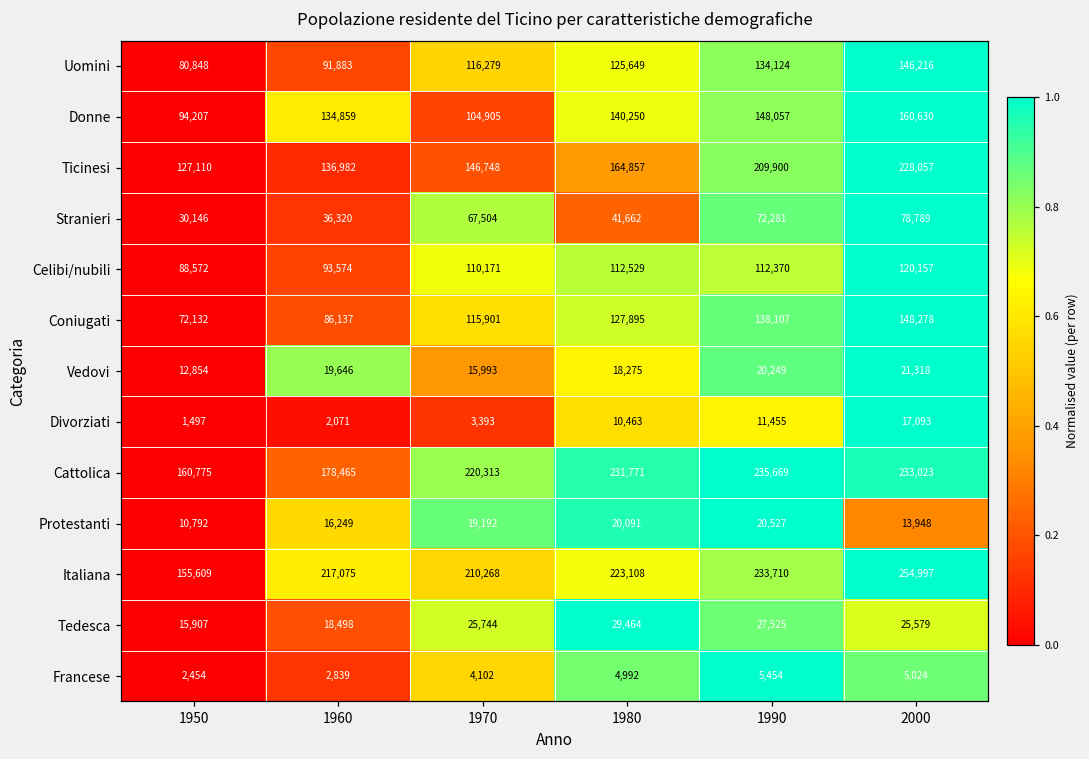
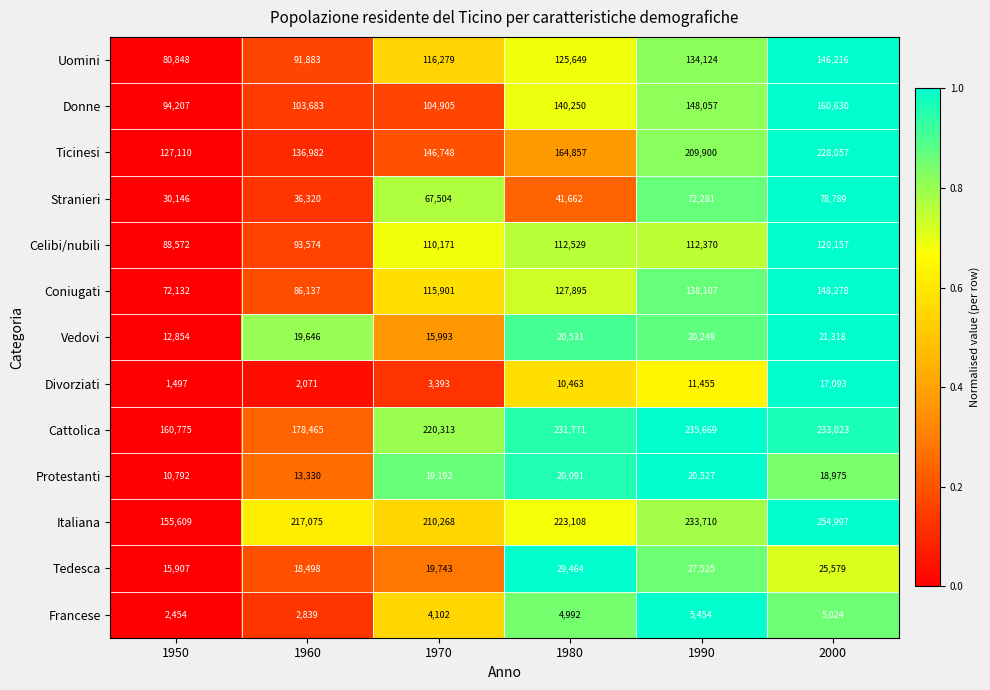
Donne, 1960: 134,859 -> 103,683
Vedovi, 1980: 18,275 -> 20,531
Protestanti, 1960: 16,249 -> 13,330
Protestanti, 2000: 13,948 -> 18,975
Tedesca, 1970: 25,744 -> 19,743
